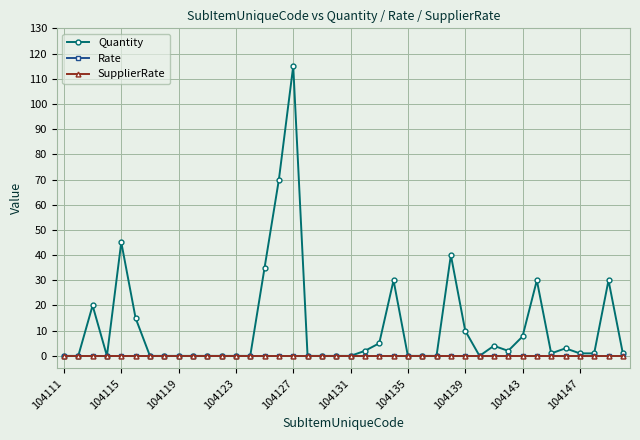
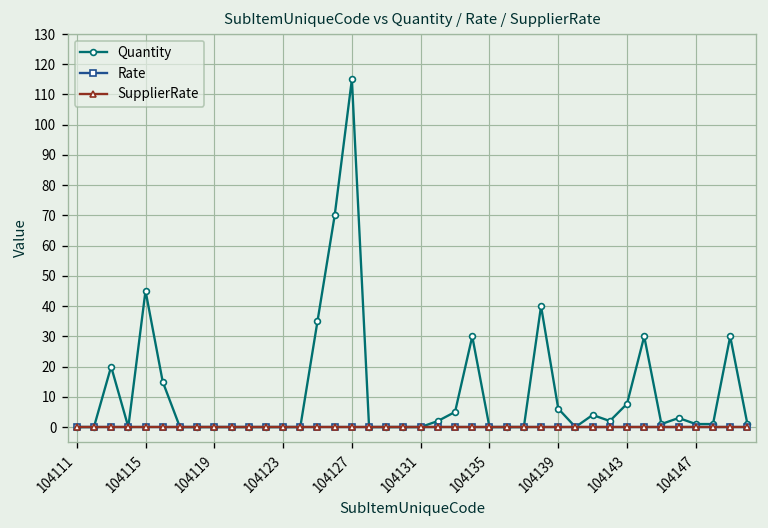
Quantity, 104139: 10 -> 6
